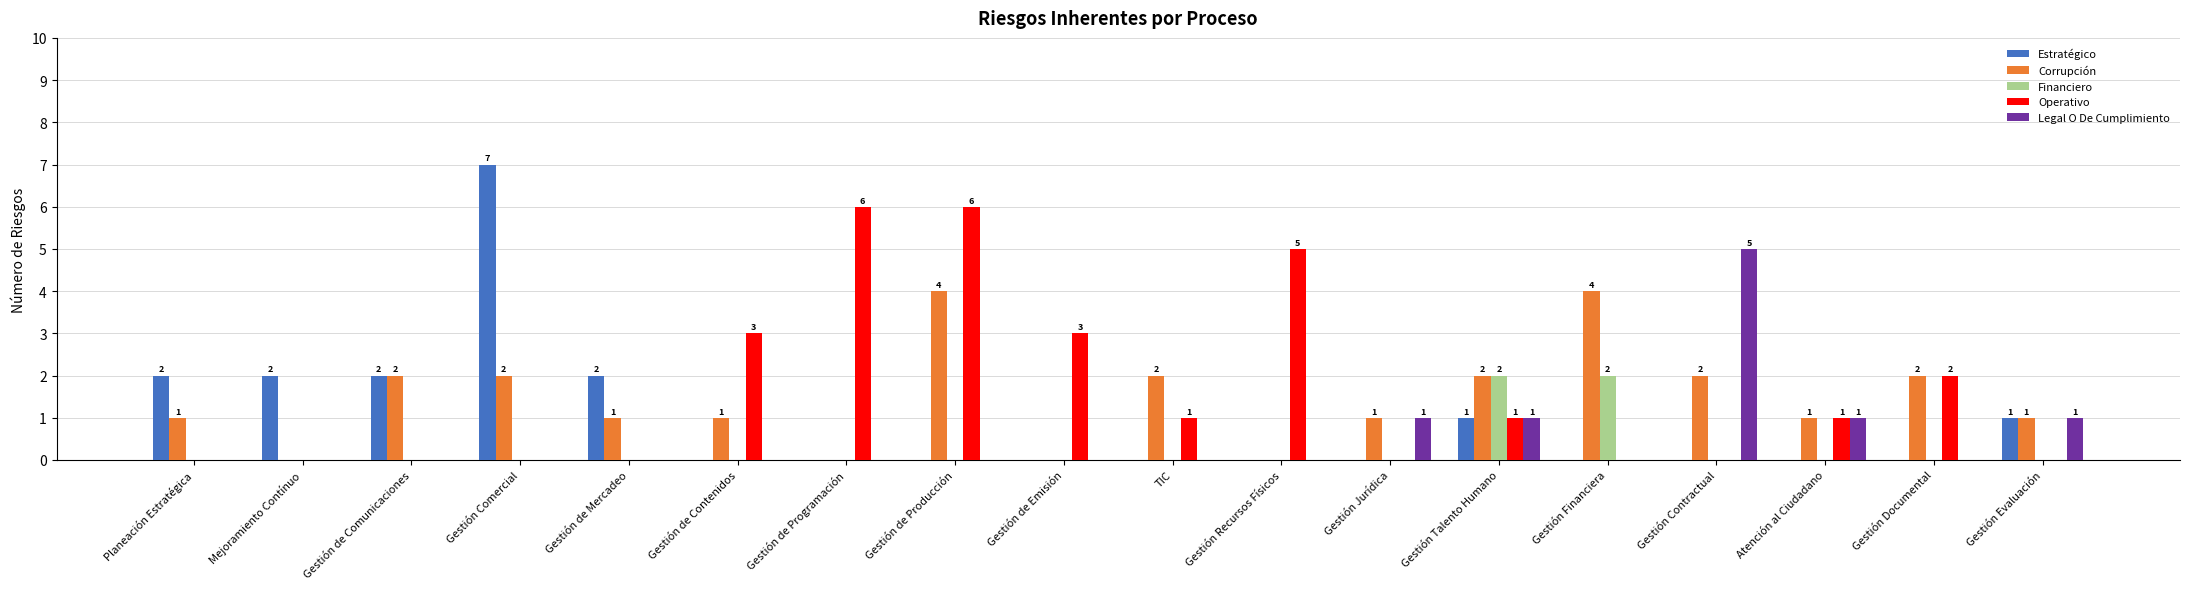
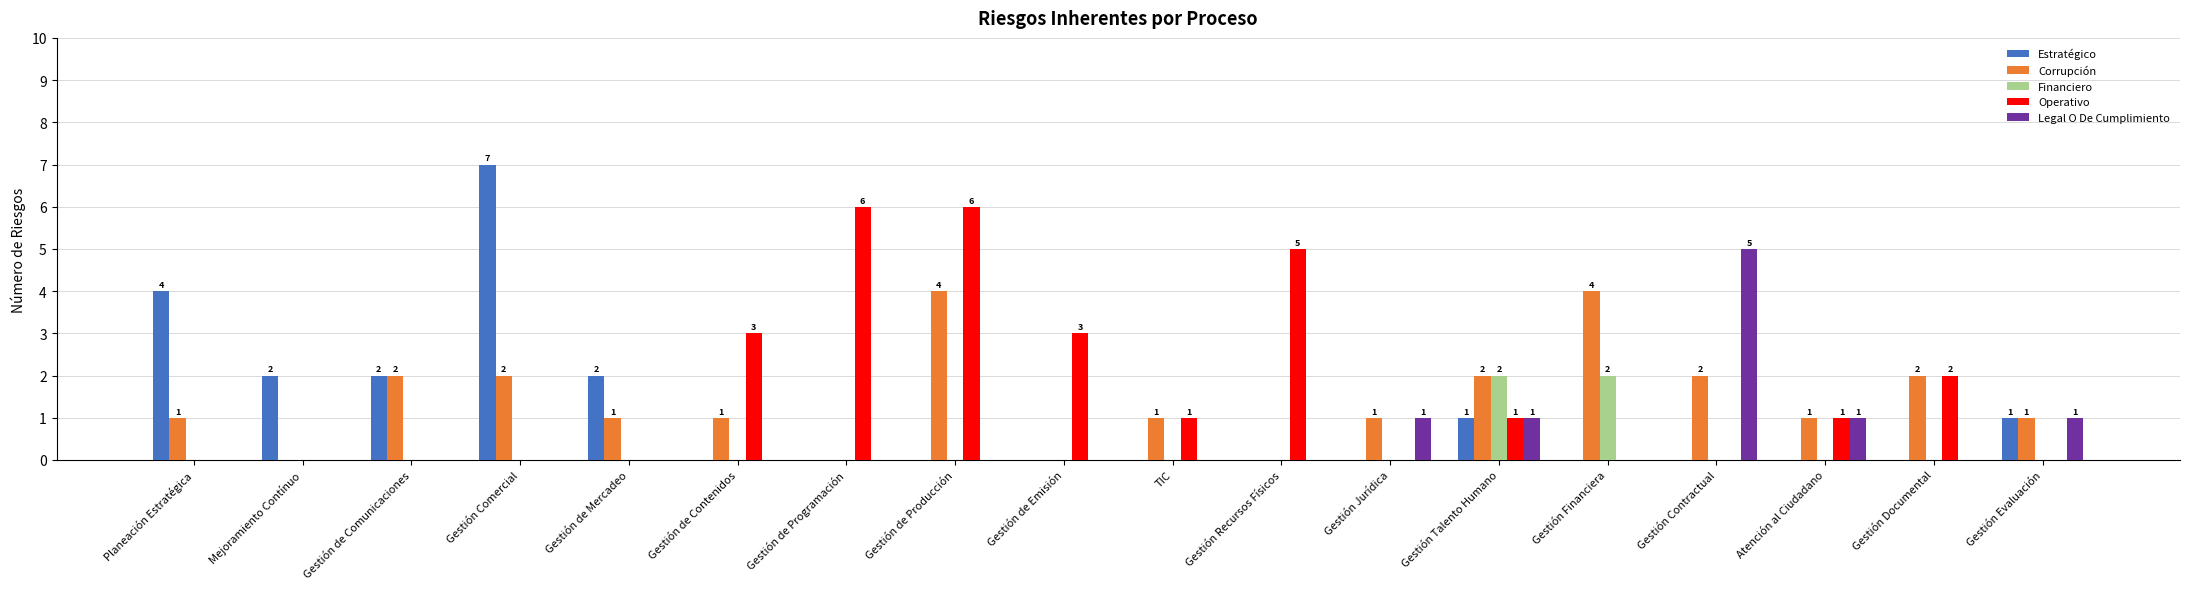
Estratégico, Planeación Estratégica: 2 -> 4
Corrupción, TIC: 2 -> 1
